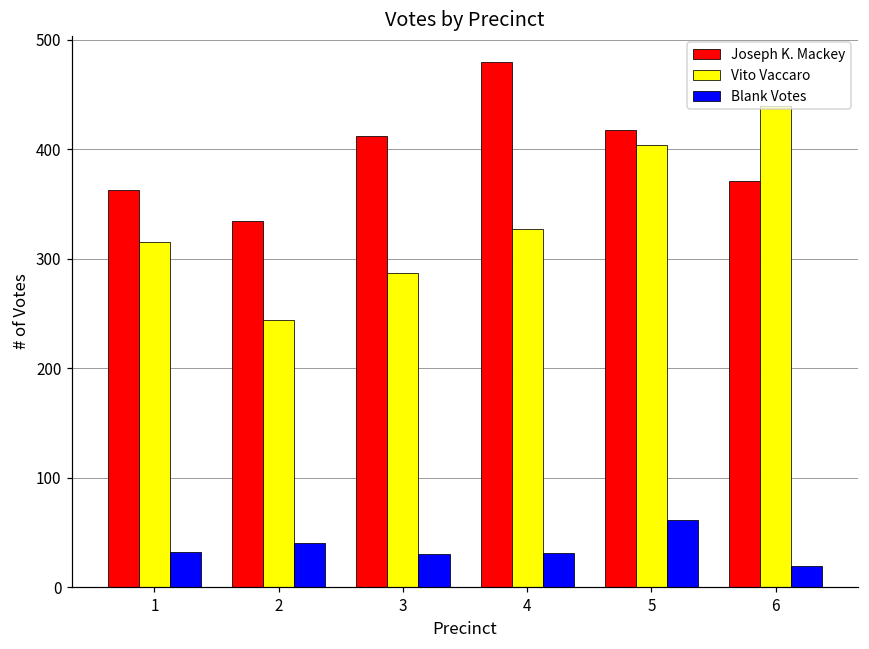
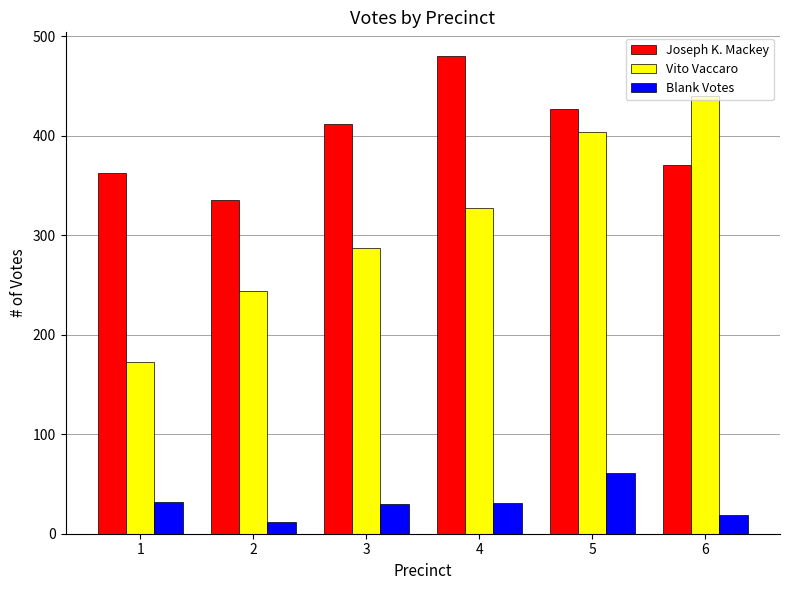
Vito Vaccaro, 1: 320 -> 170
Blank Votes, 2: 40 -> 10
Joseph K. Mackey, 5: 420 -> 430
